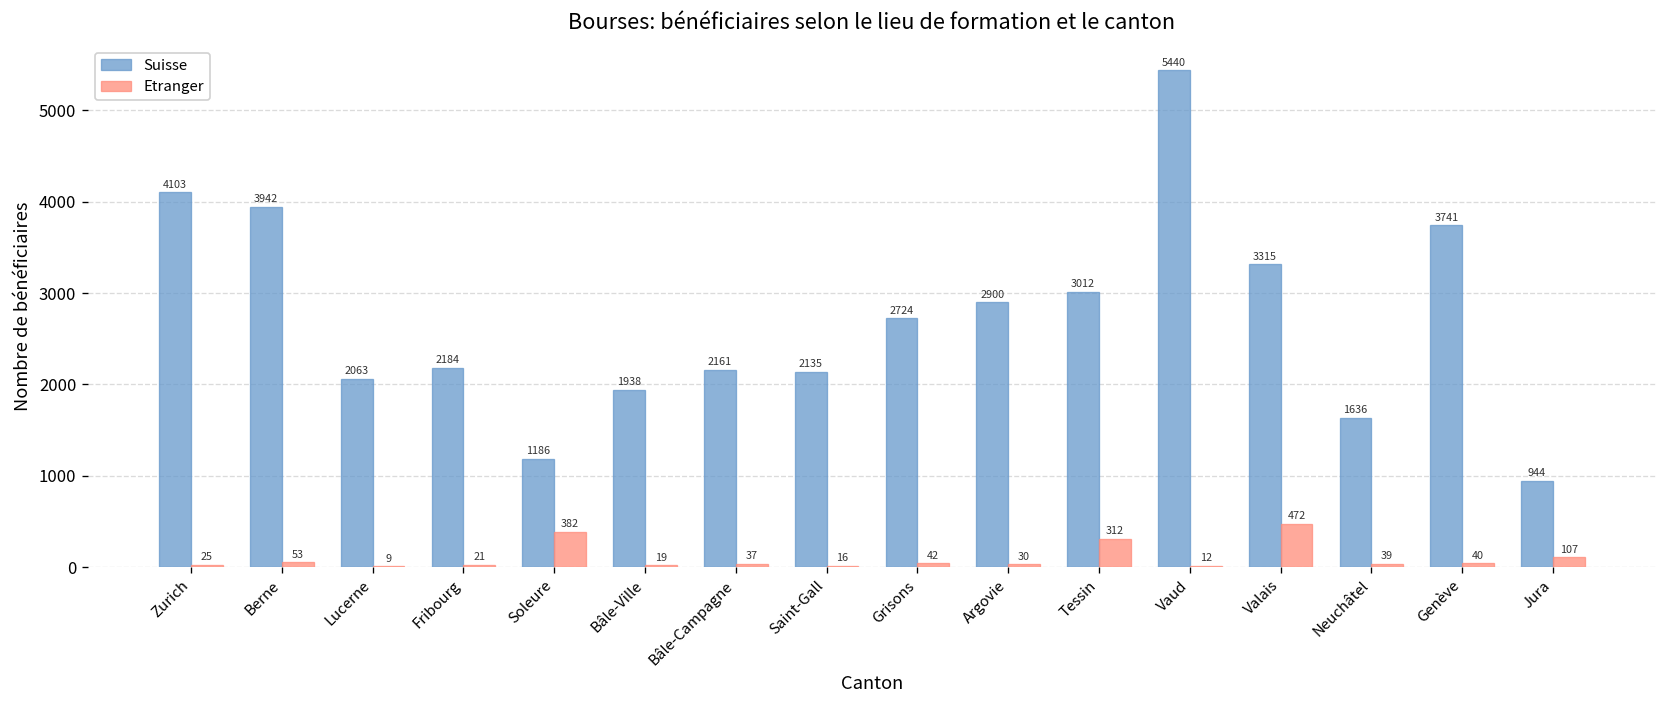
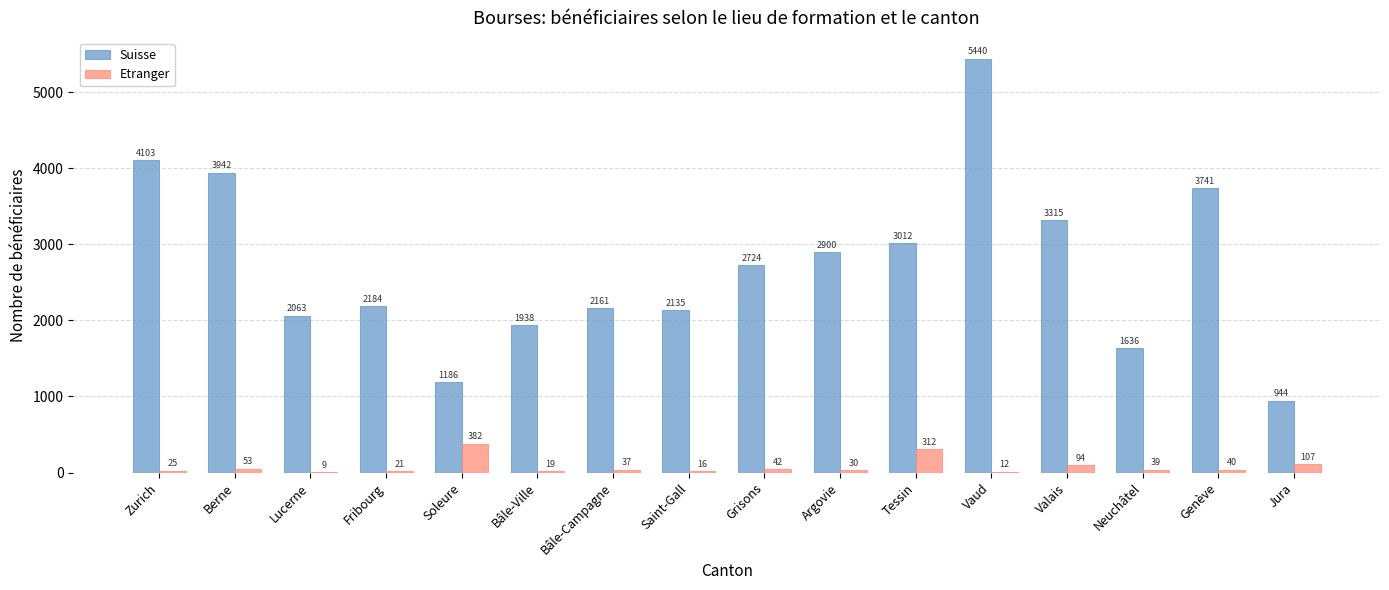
Etranger, Valais: 472 -> 94
